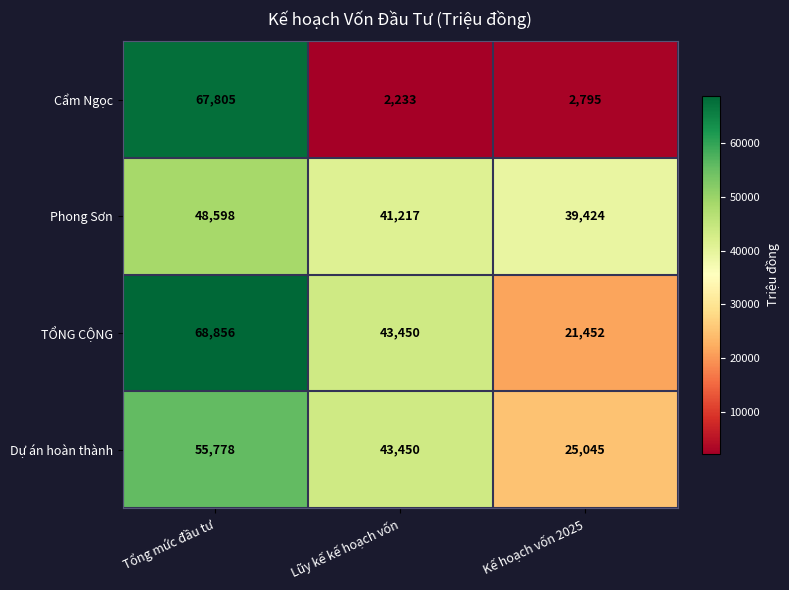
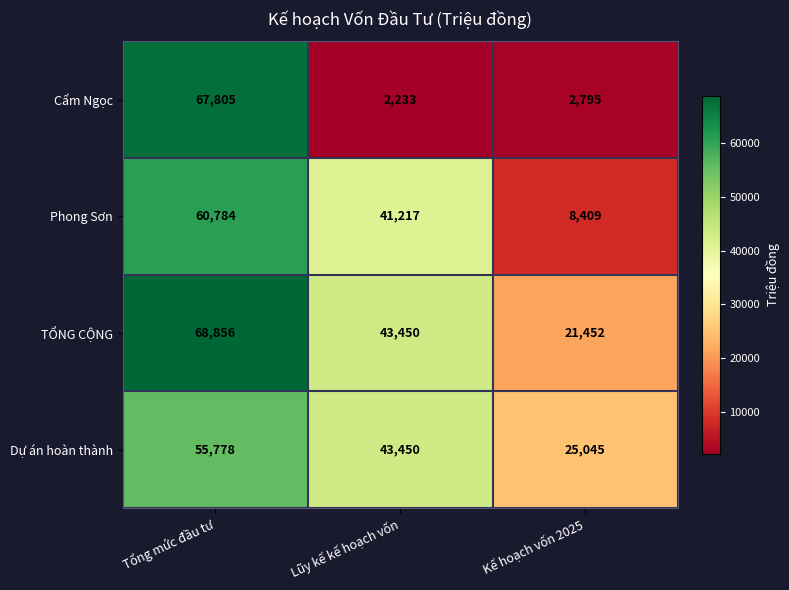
Phong Sơn, Tổng mức đầu tư: 48,598 -> 60,784
Phong Sơn, Kế hoạch vốn 2025: 39,424 -> 8,409
